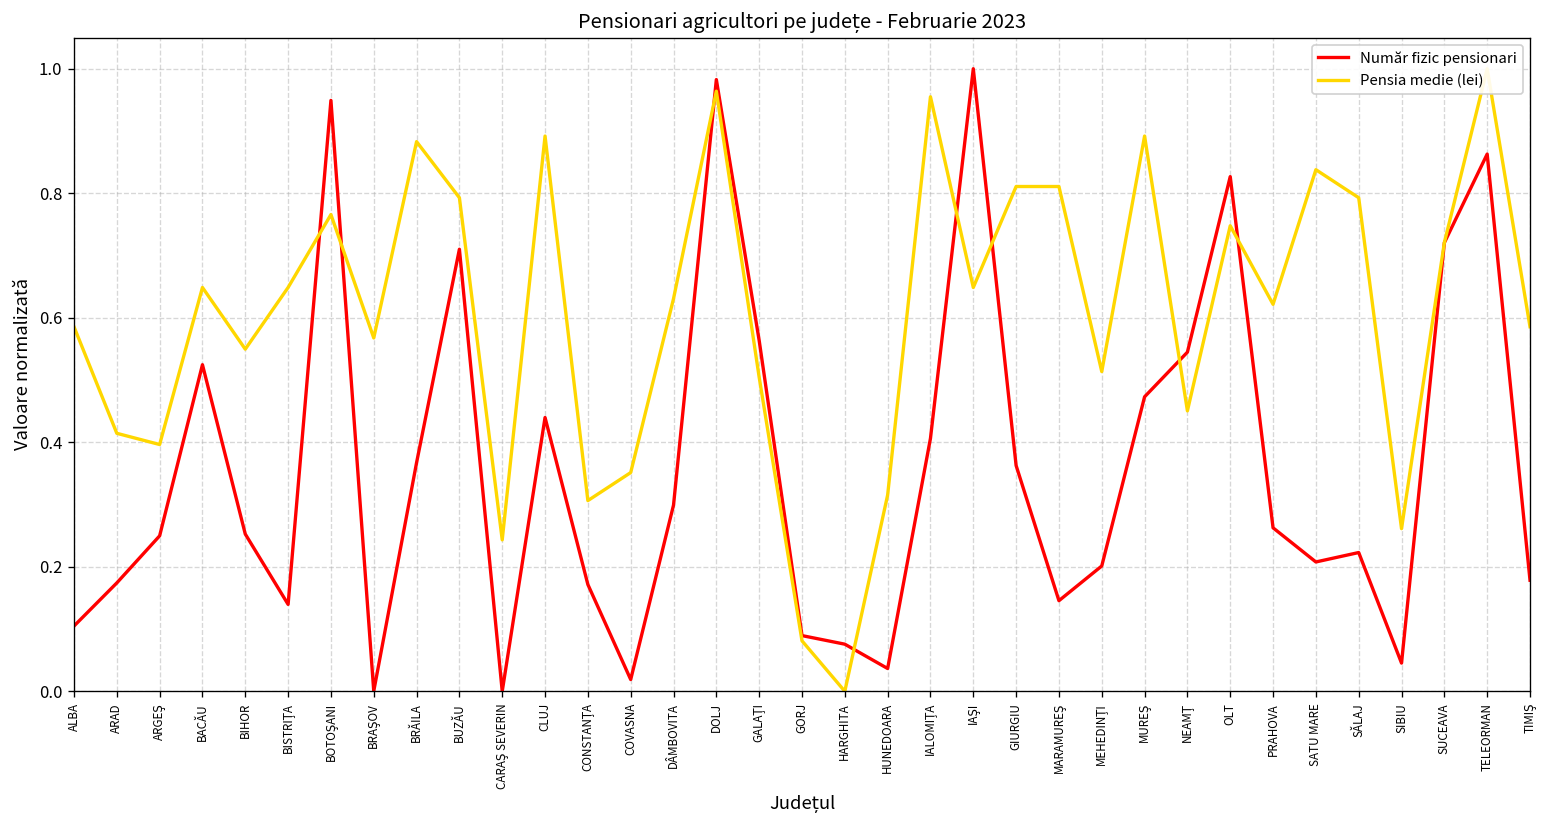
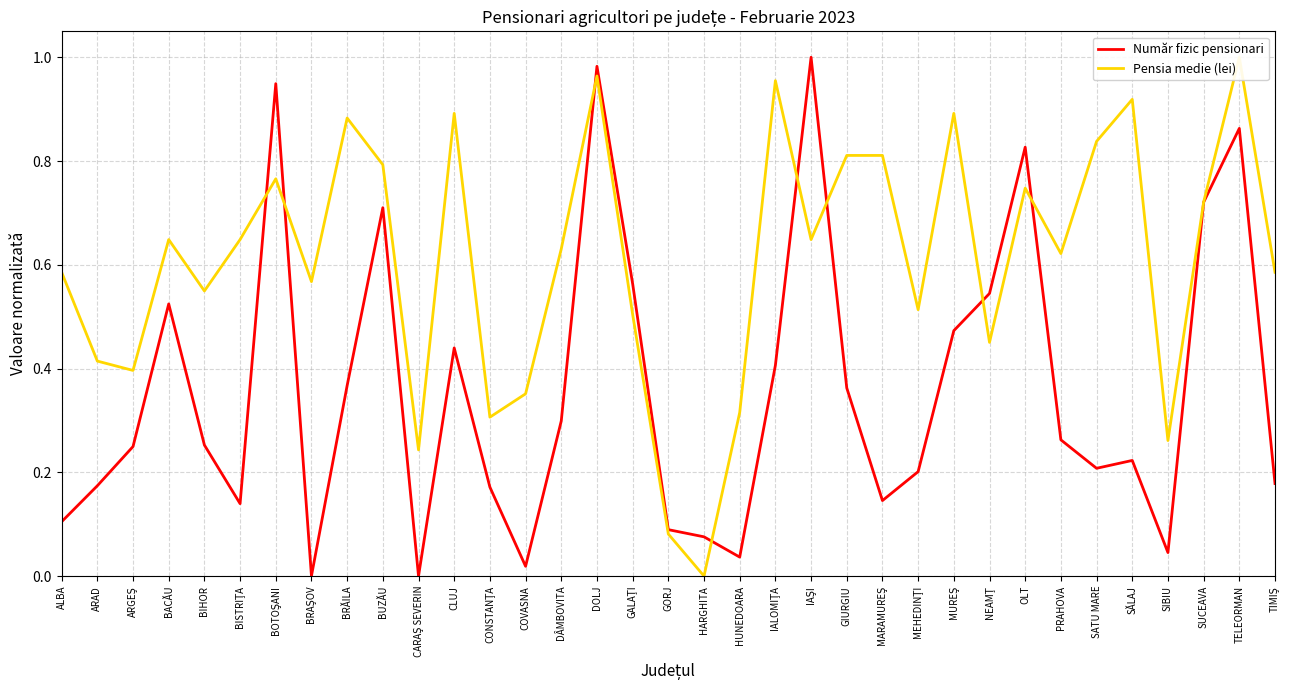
Pensia medie (lei), SĂLAJ: 0.79 -> 0.92
